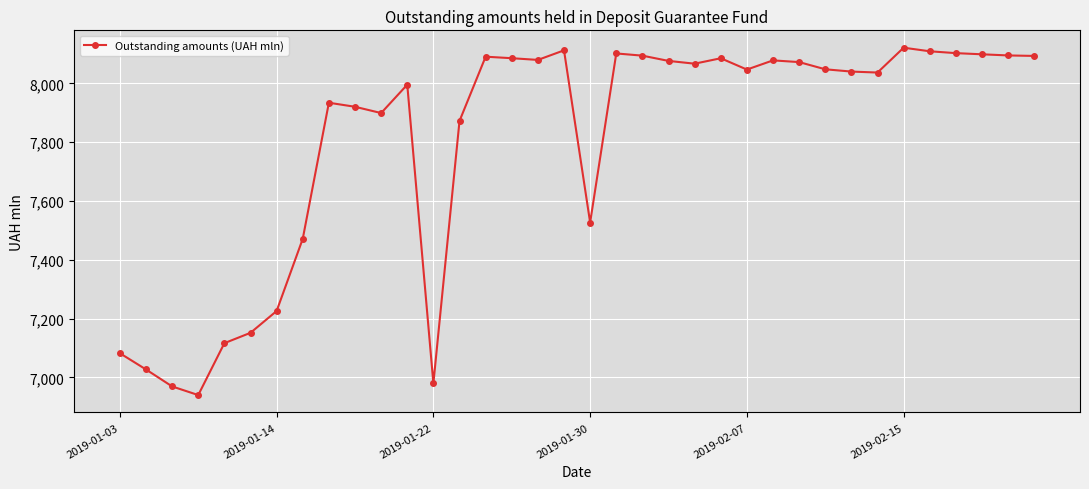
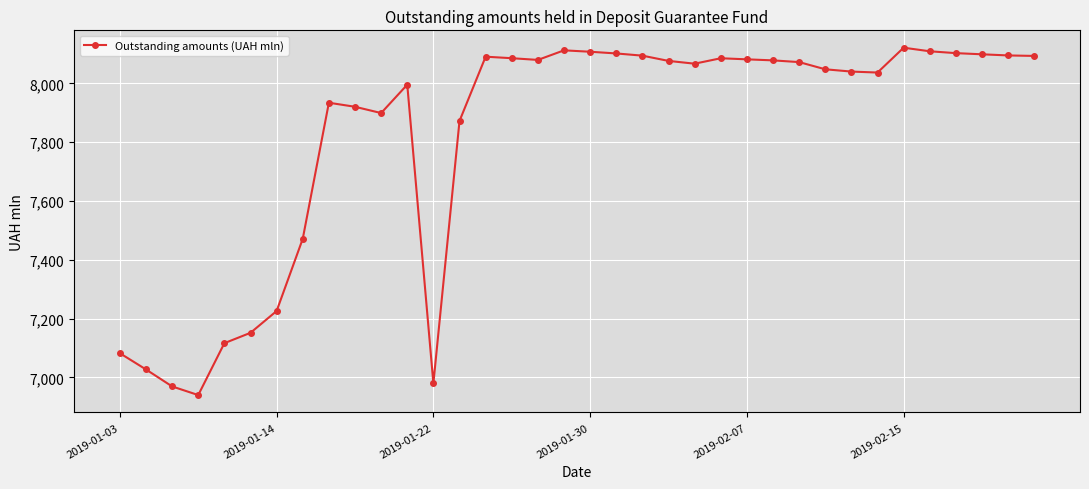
2019-01-30: 7,530 -> 8,110
2019-02-07: 8,050 -> 8,080
